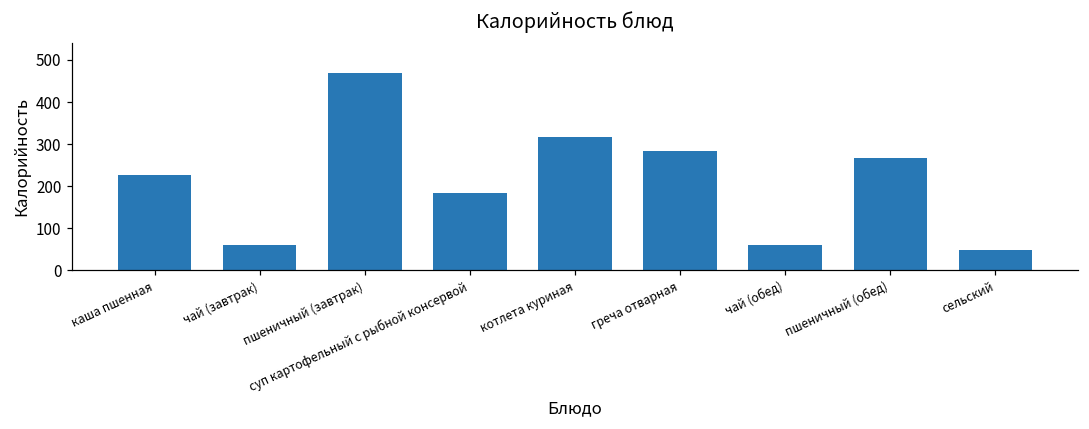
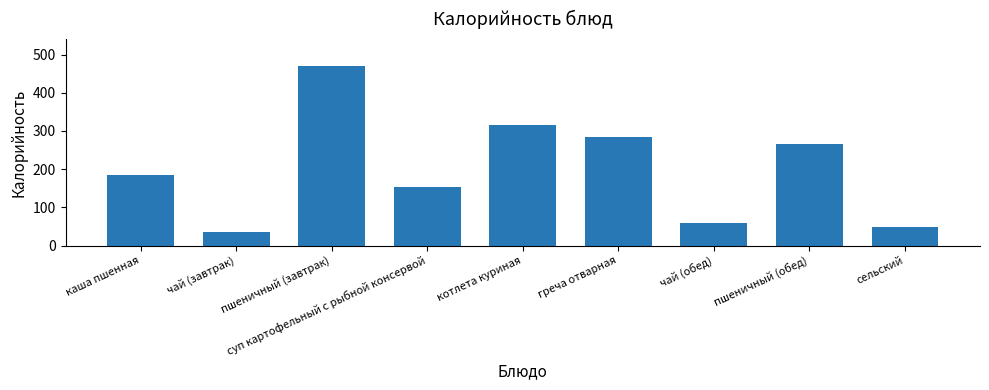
каша пшенная: 230 -> 190
чай (завтрак): 60 -> 40
суп картофельный с рыбной консервой: 180 -> 150
